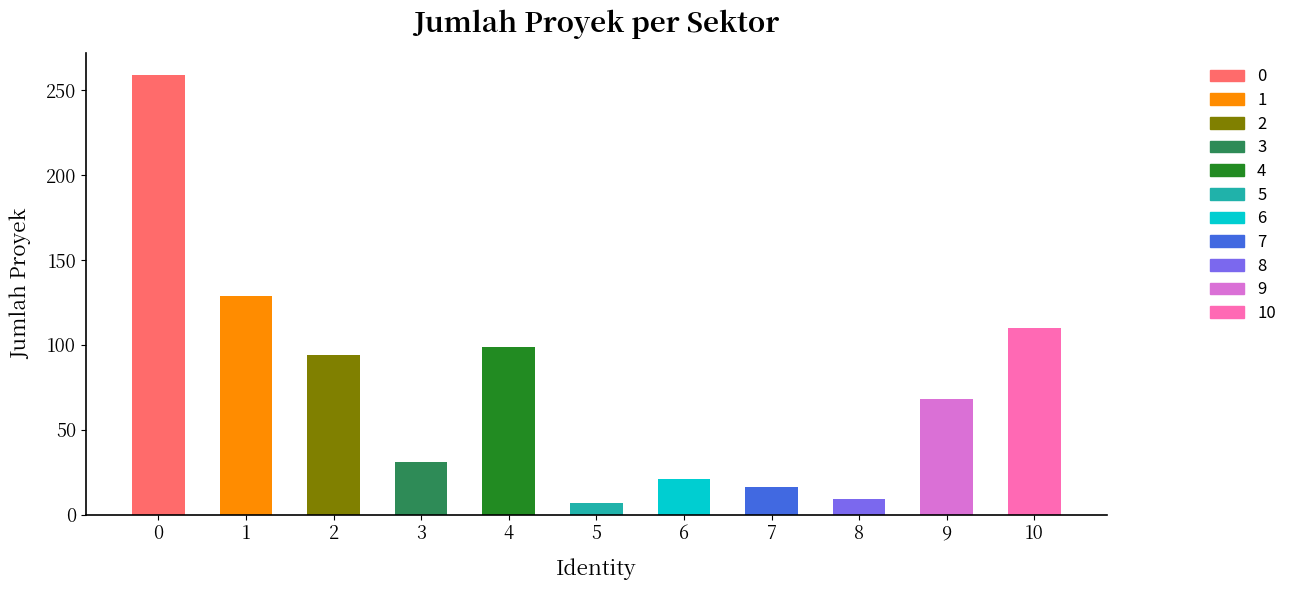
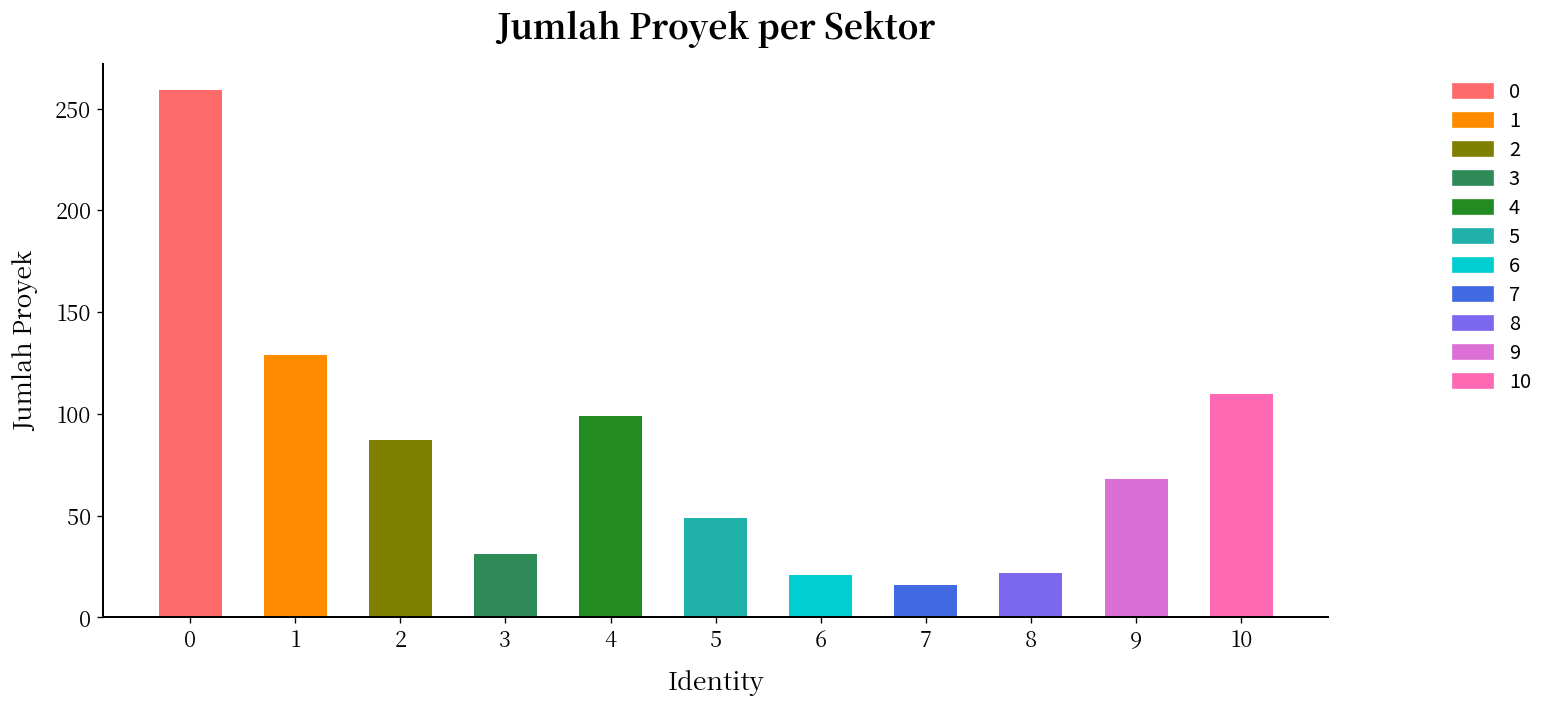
2: 94 -> 87
5: 7 -> 49
8: 9 -> 22
